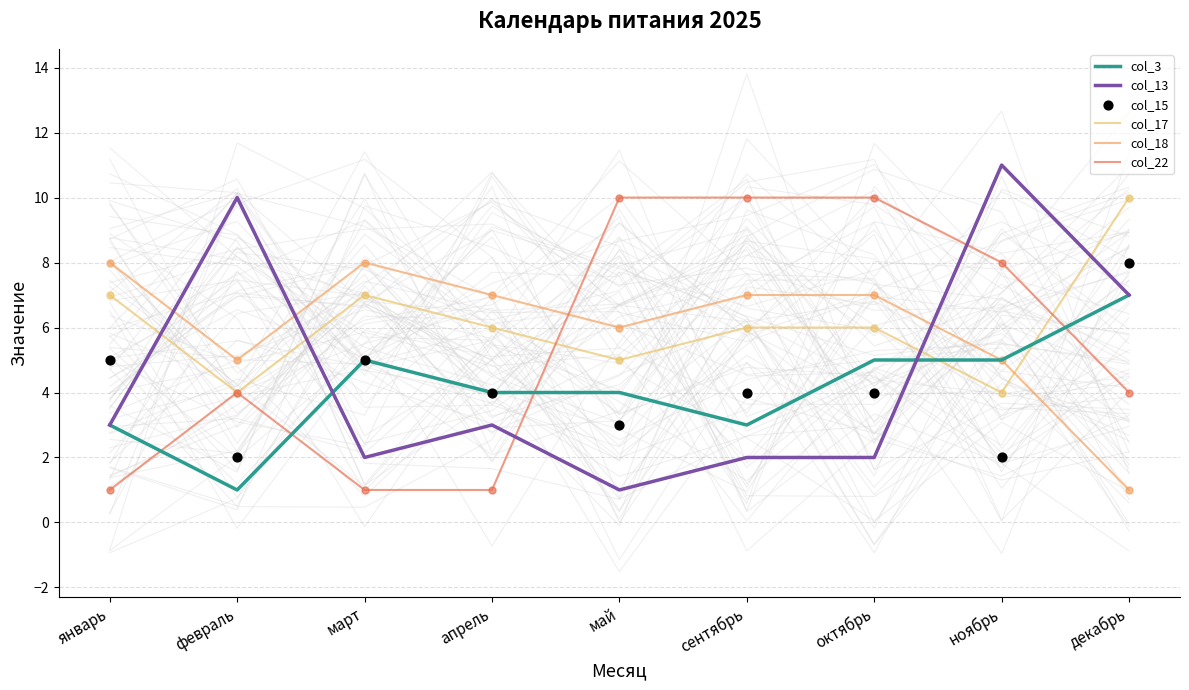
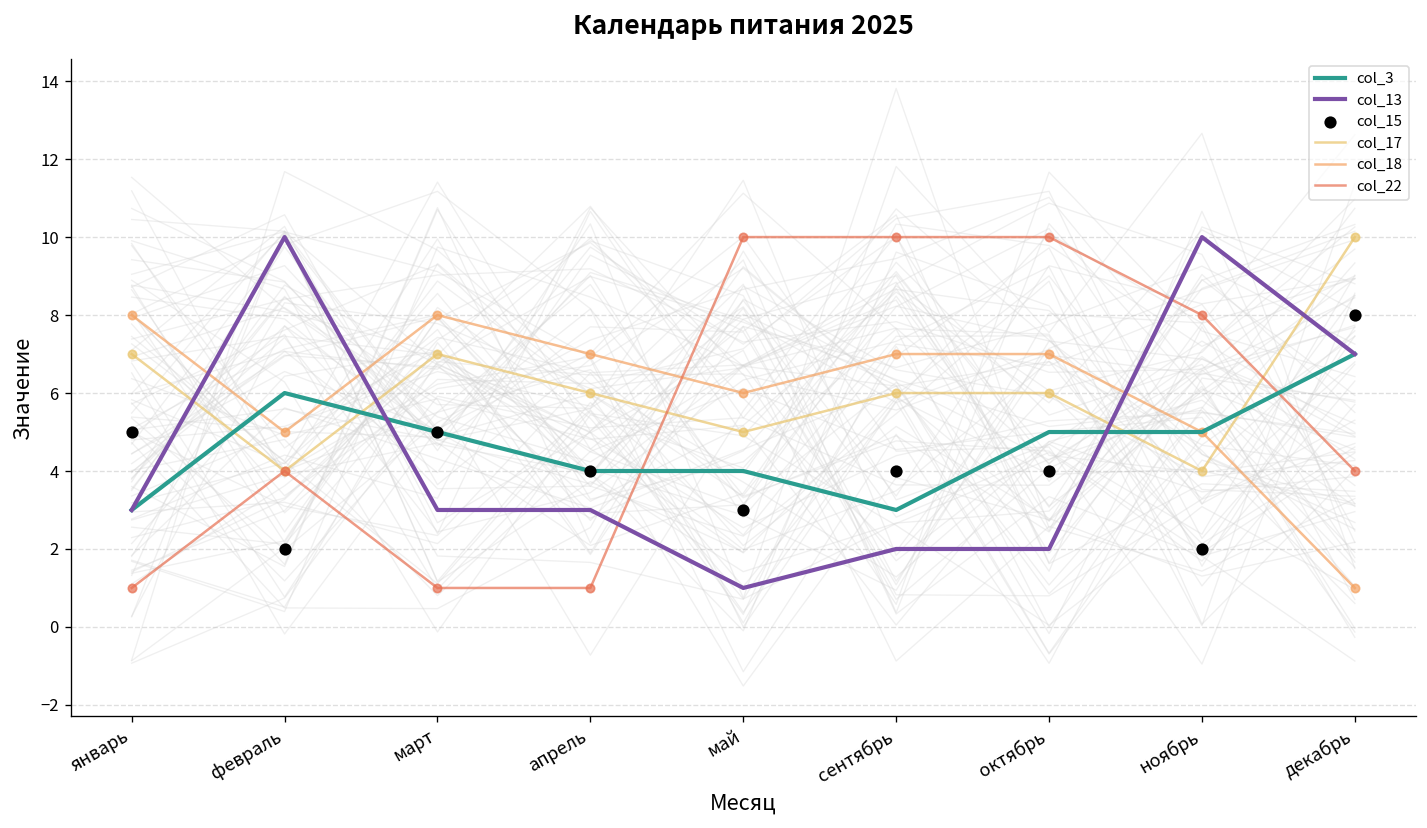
col_3, февраль: 1 -> 6
col_13, март: 2 -> 3
col_13, ноябрь: 11 -> 10
